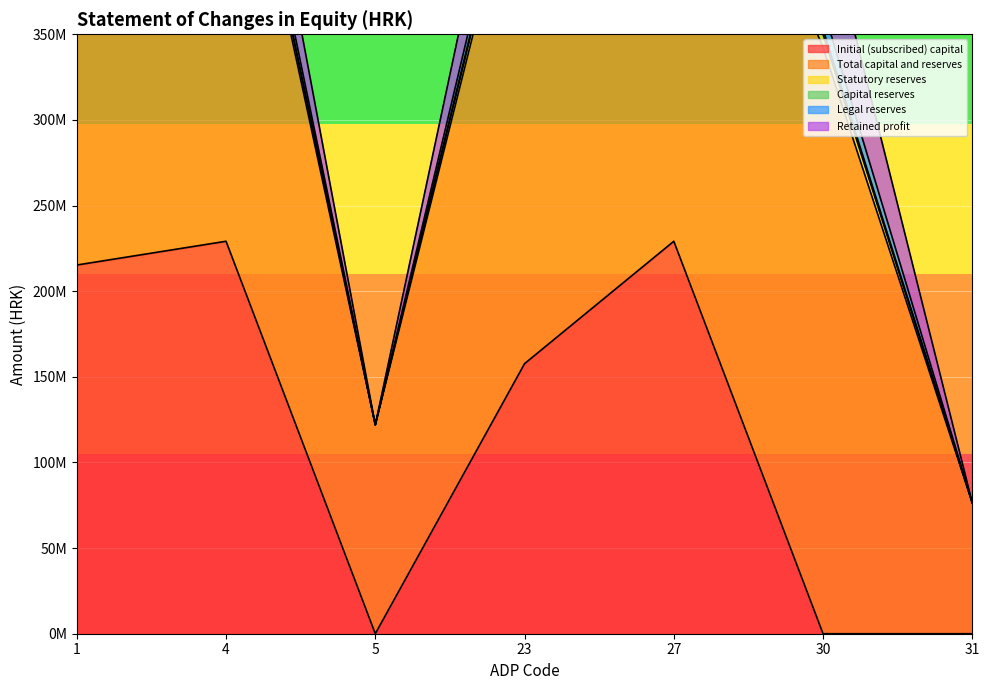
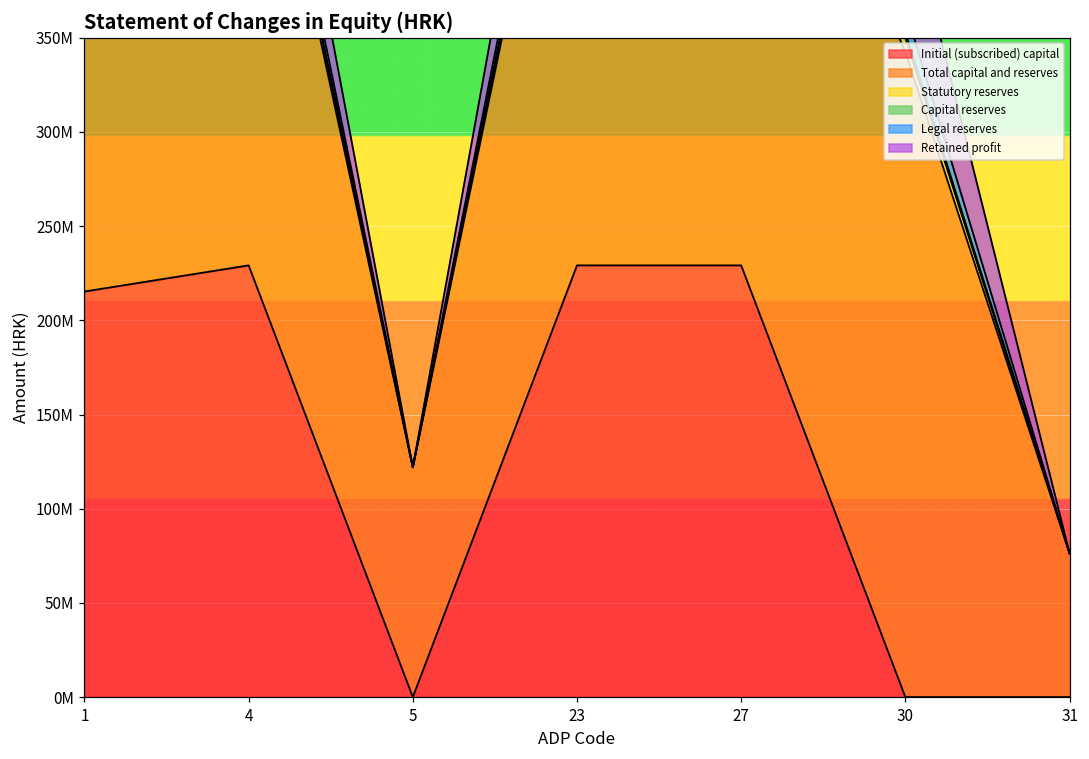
Initial (subscribed) capital, 23: 158000000 -> 229000000
